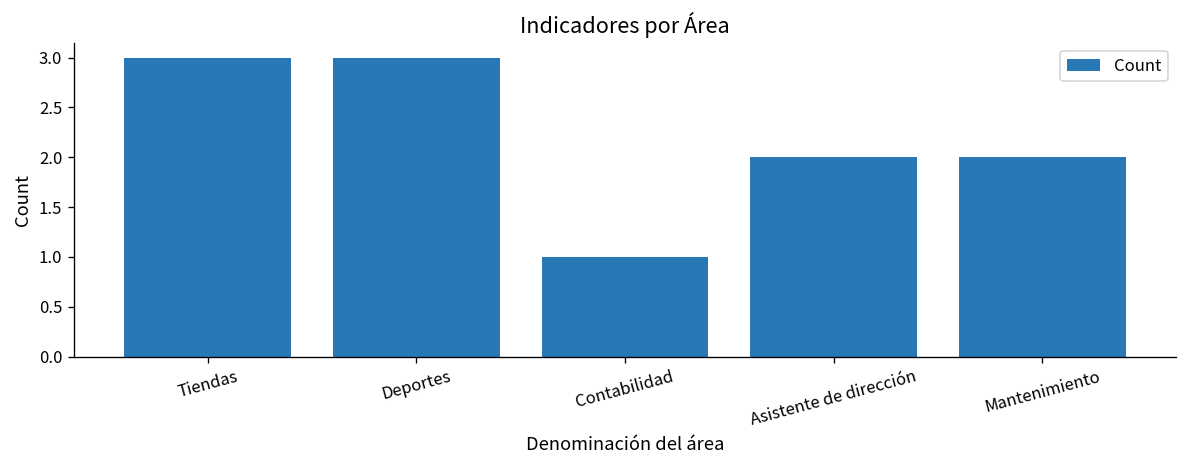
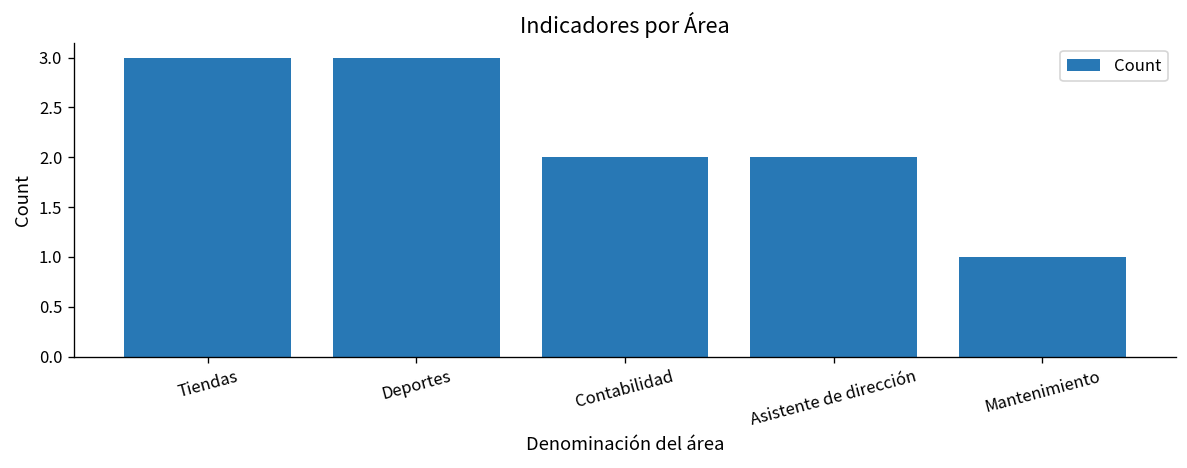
Contabilidad: 1 -> 2
Mantenimiento: 2 -> 1
